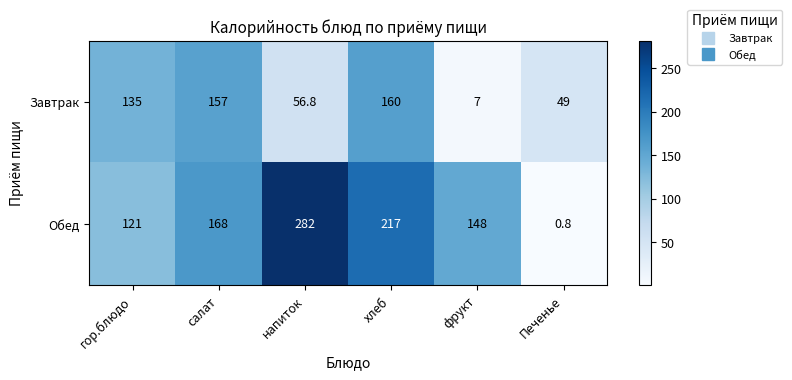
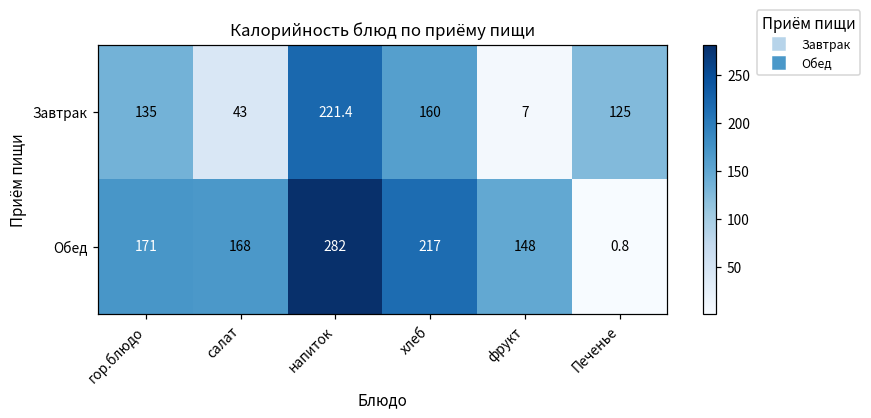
Завтрак, салат: 157 -> 43
Завтрак, напиток: 56.8 -> 221.4
Завтрак, Печенье: 49 -> 125
Обед, гор.блюдо: 121 -> 171
